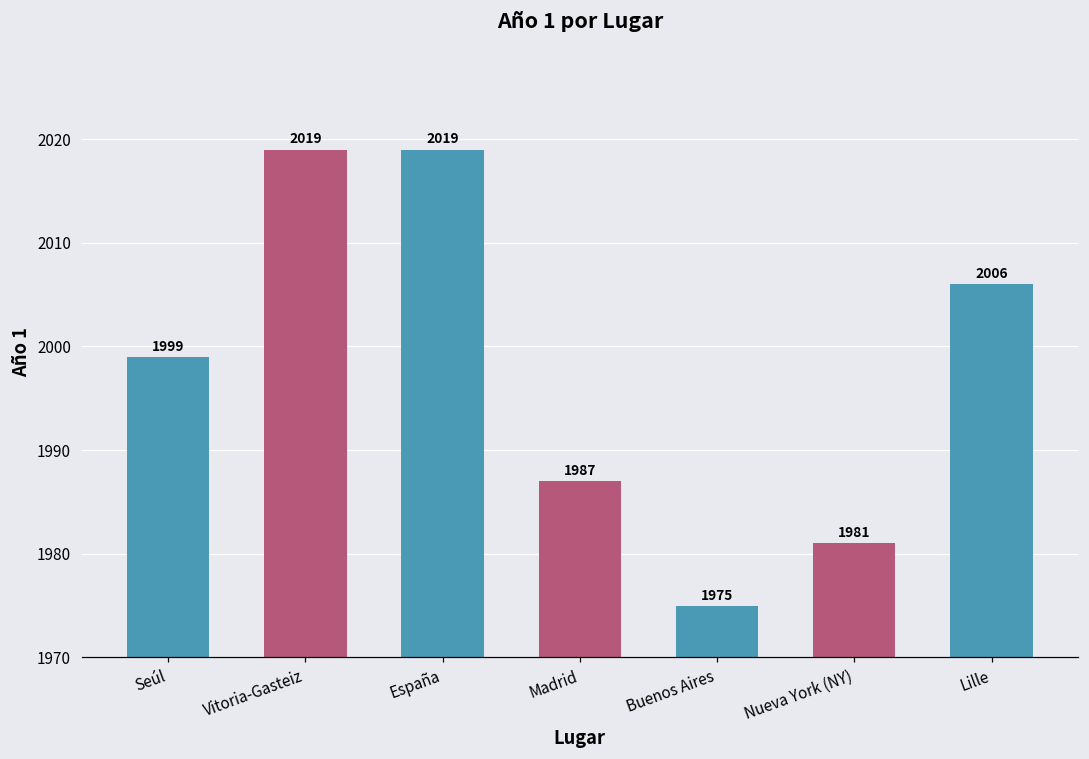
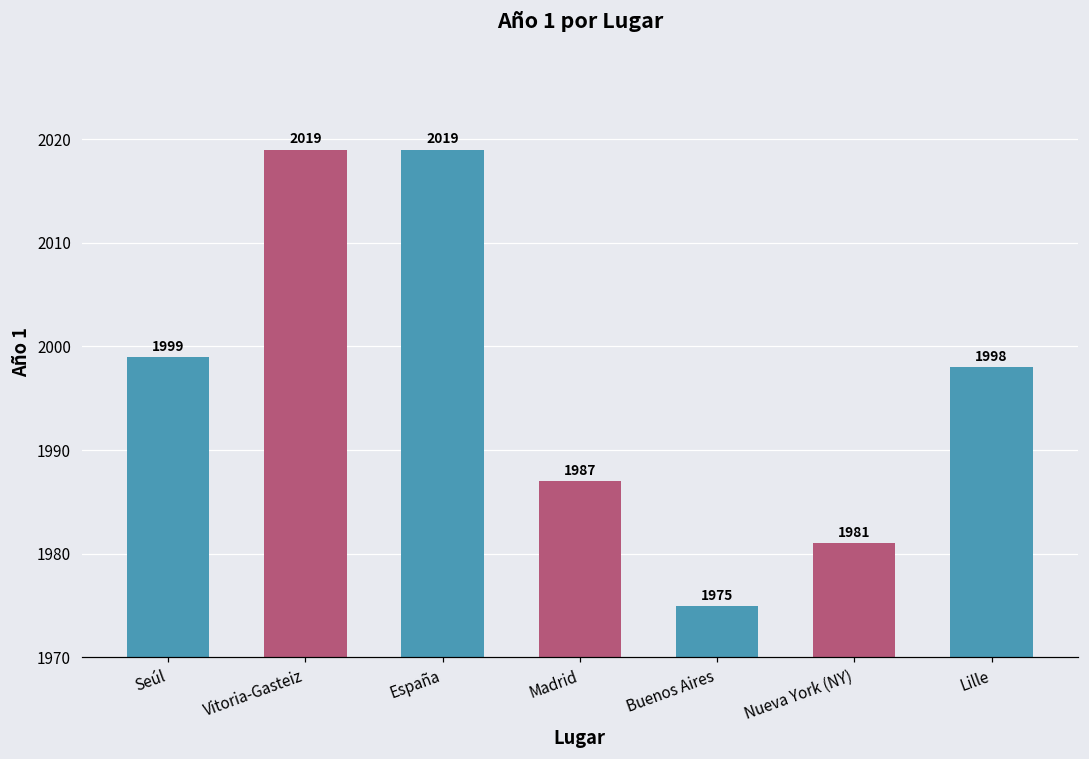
Lille: 2006 -> 1998
